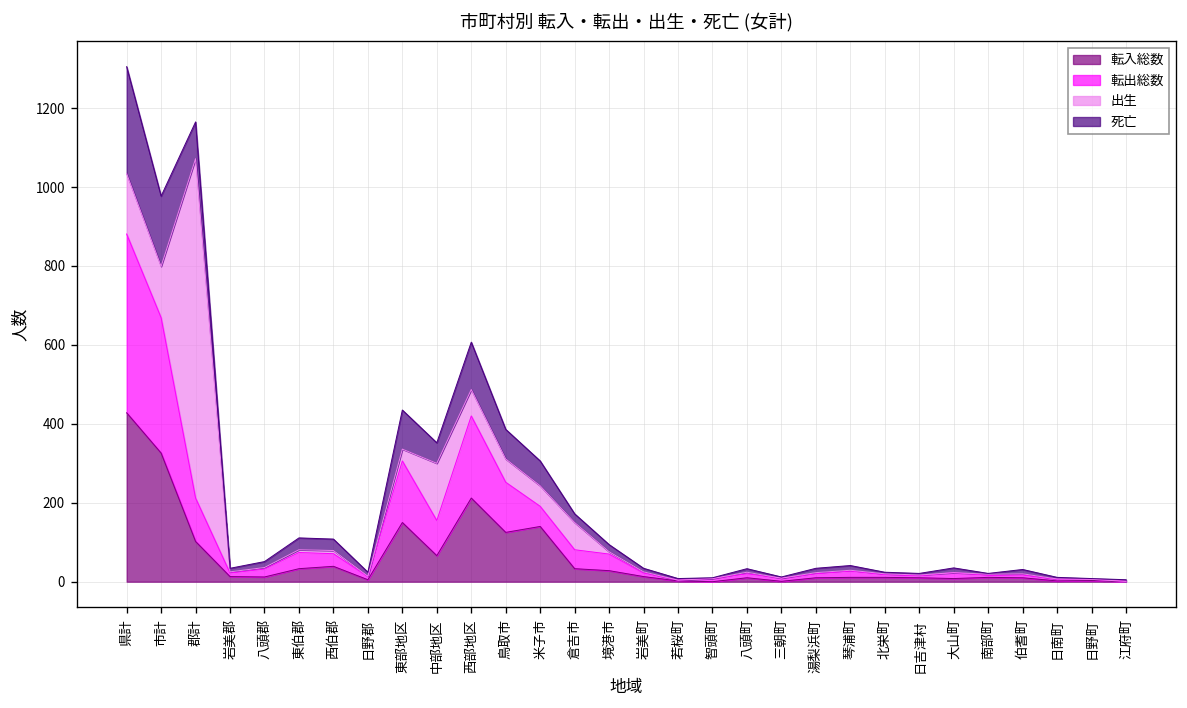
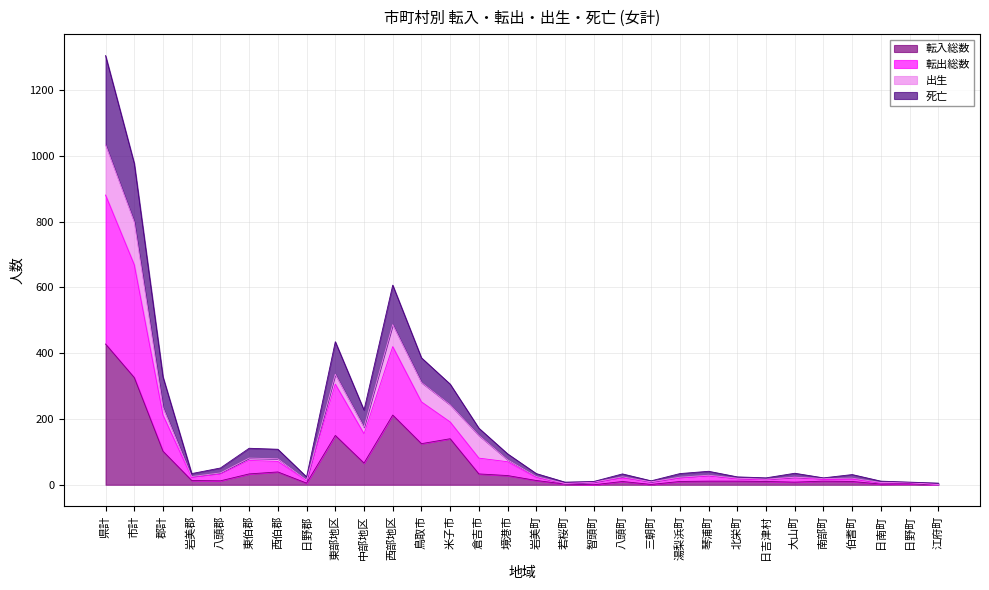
出生, 郡計: 860 -> 20
出生, 中部地区: 150 -> 20
